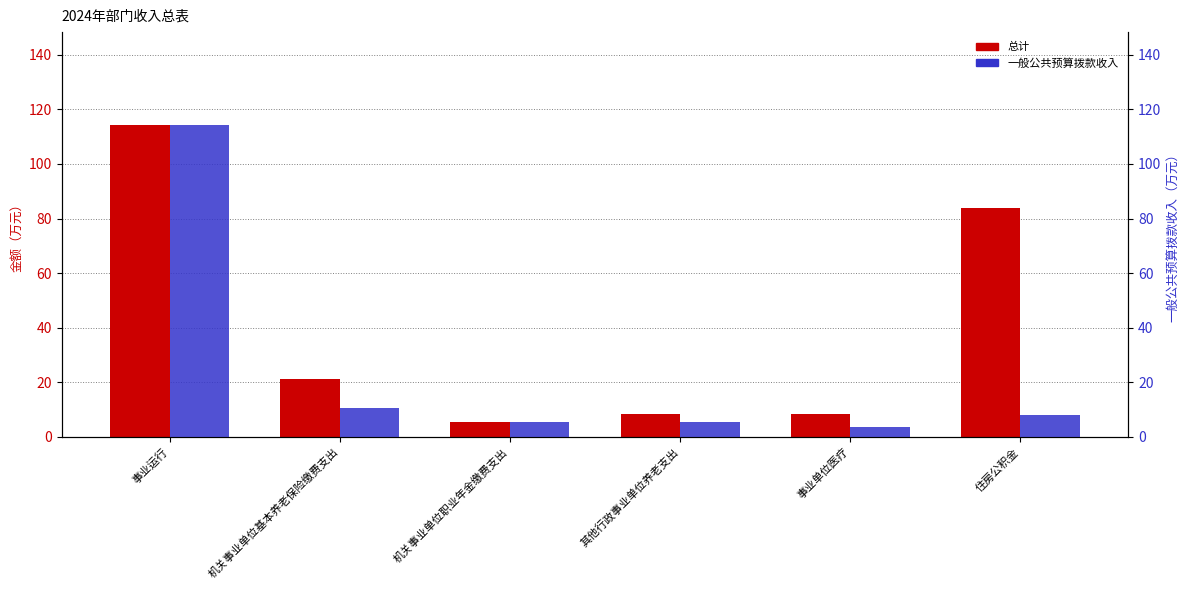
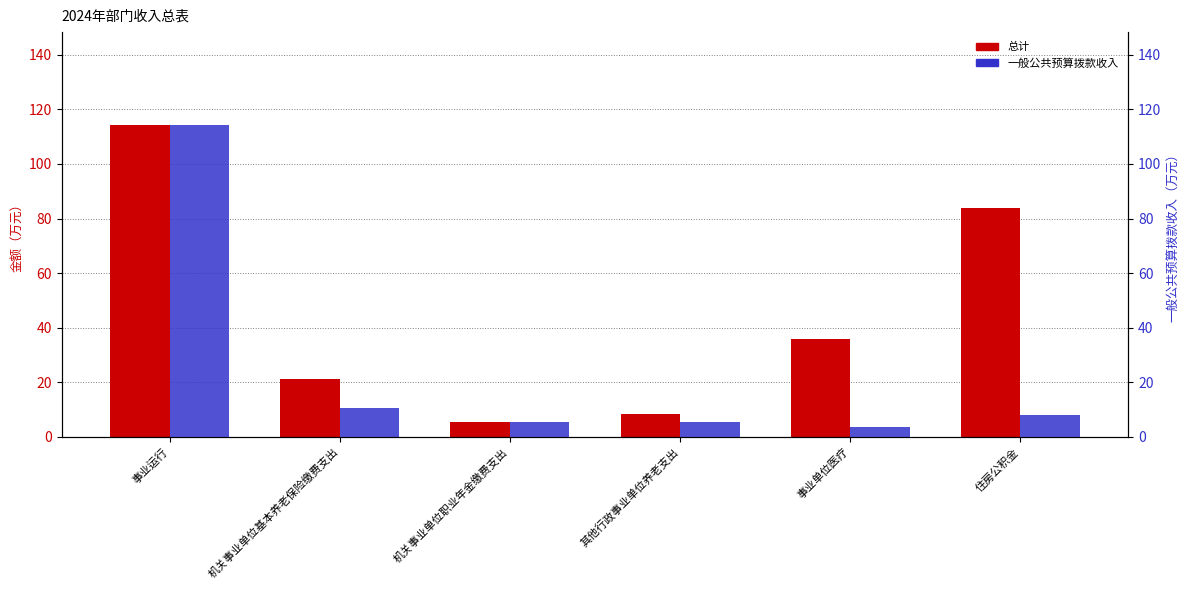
总计, 事业单位医疗: 8 -> 36
